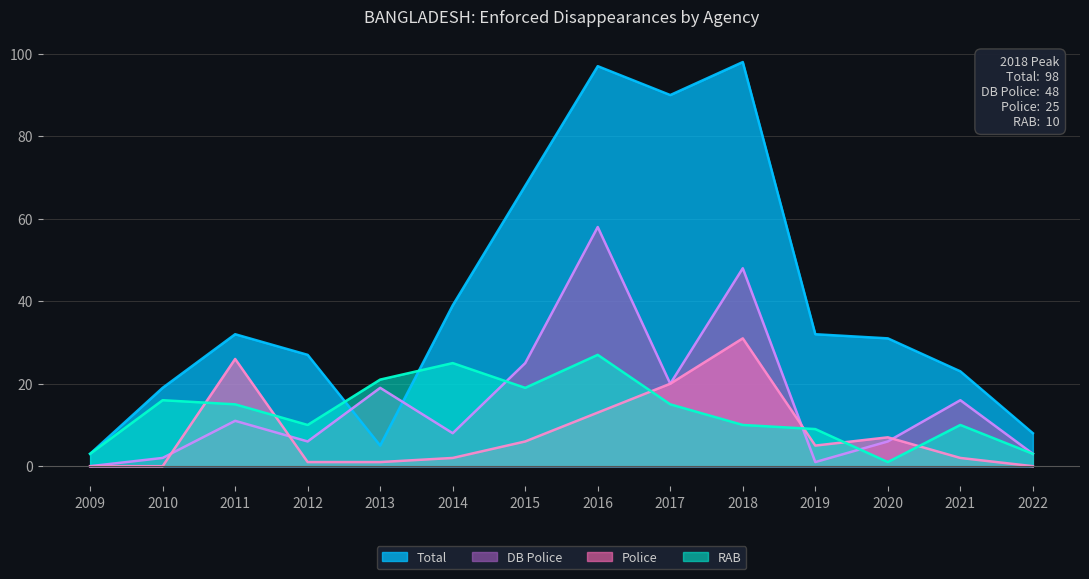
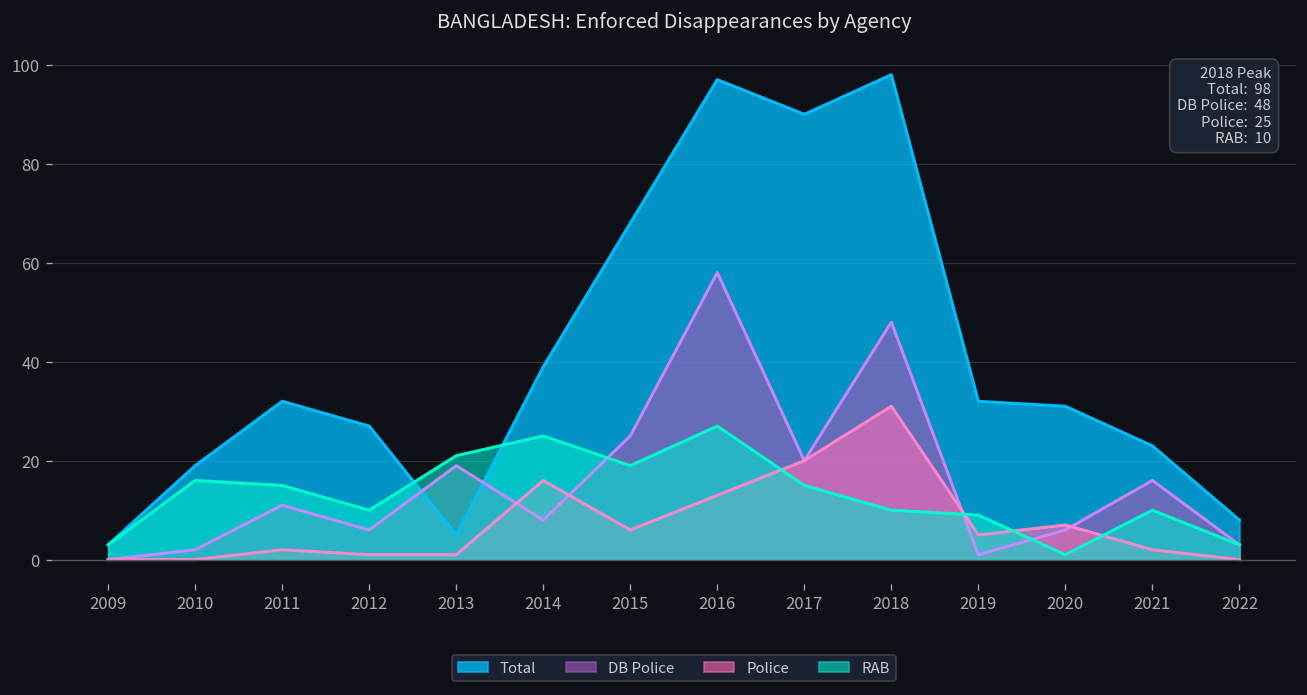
Police, 2011: 26 -> 2
Police, 2014: 2 -> 16
